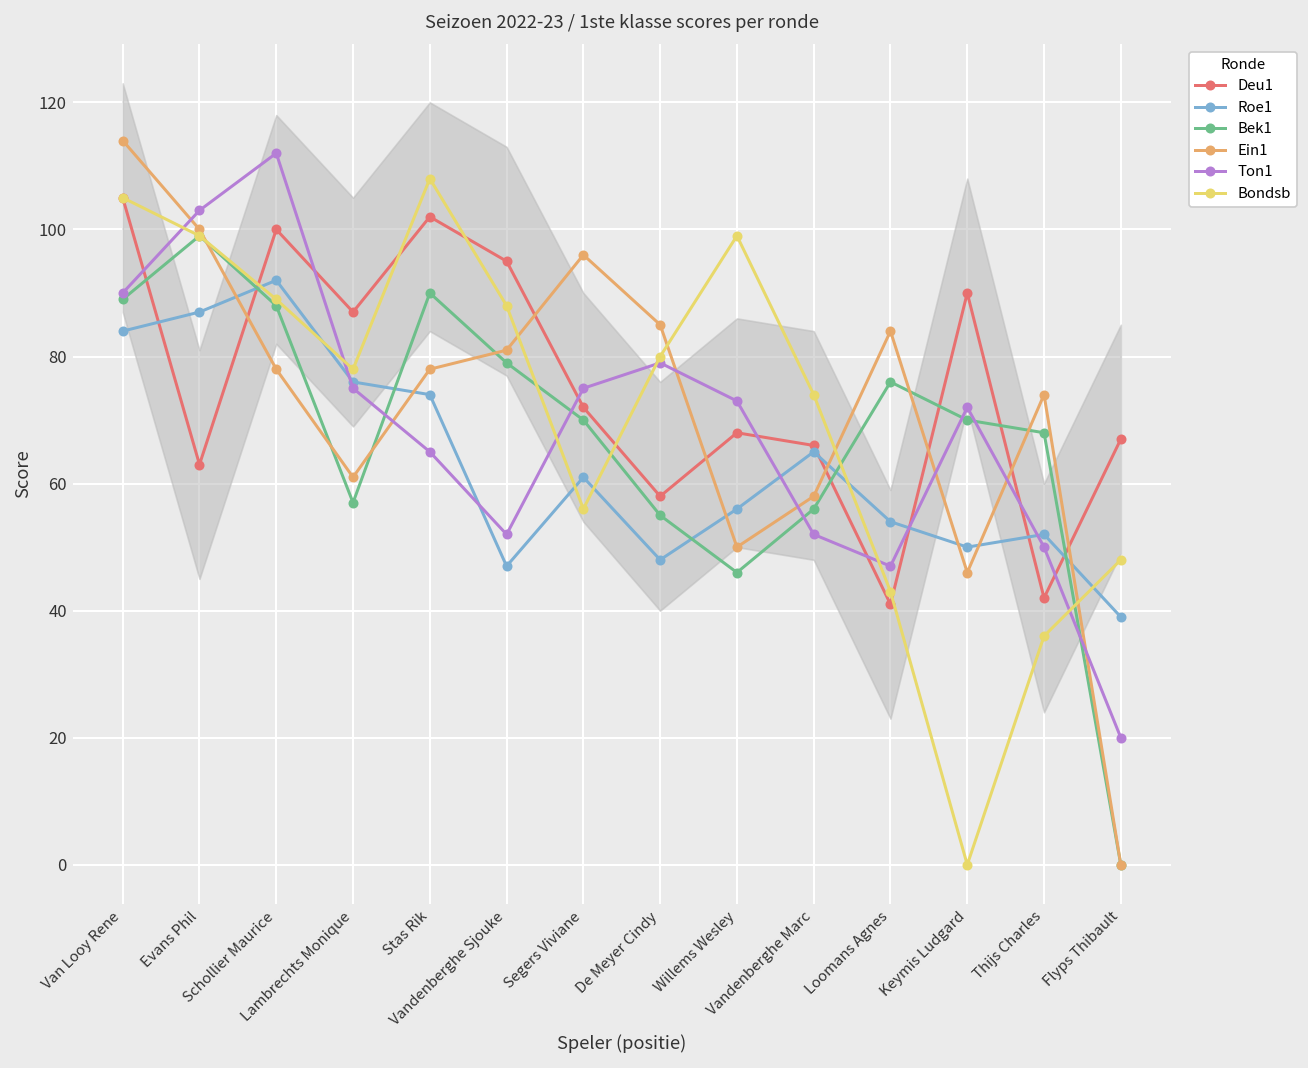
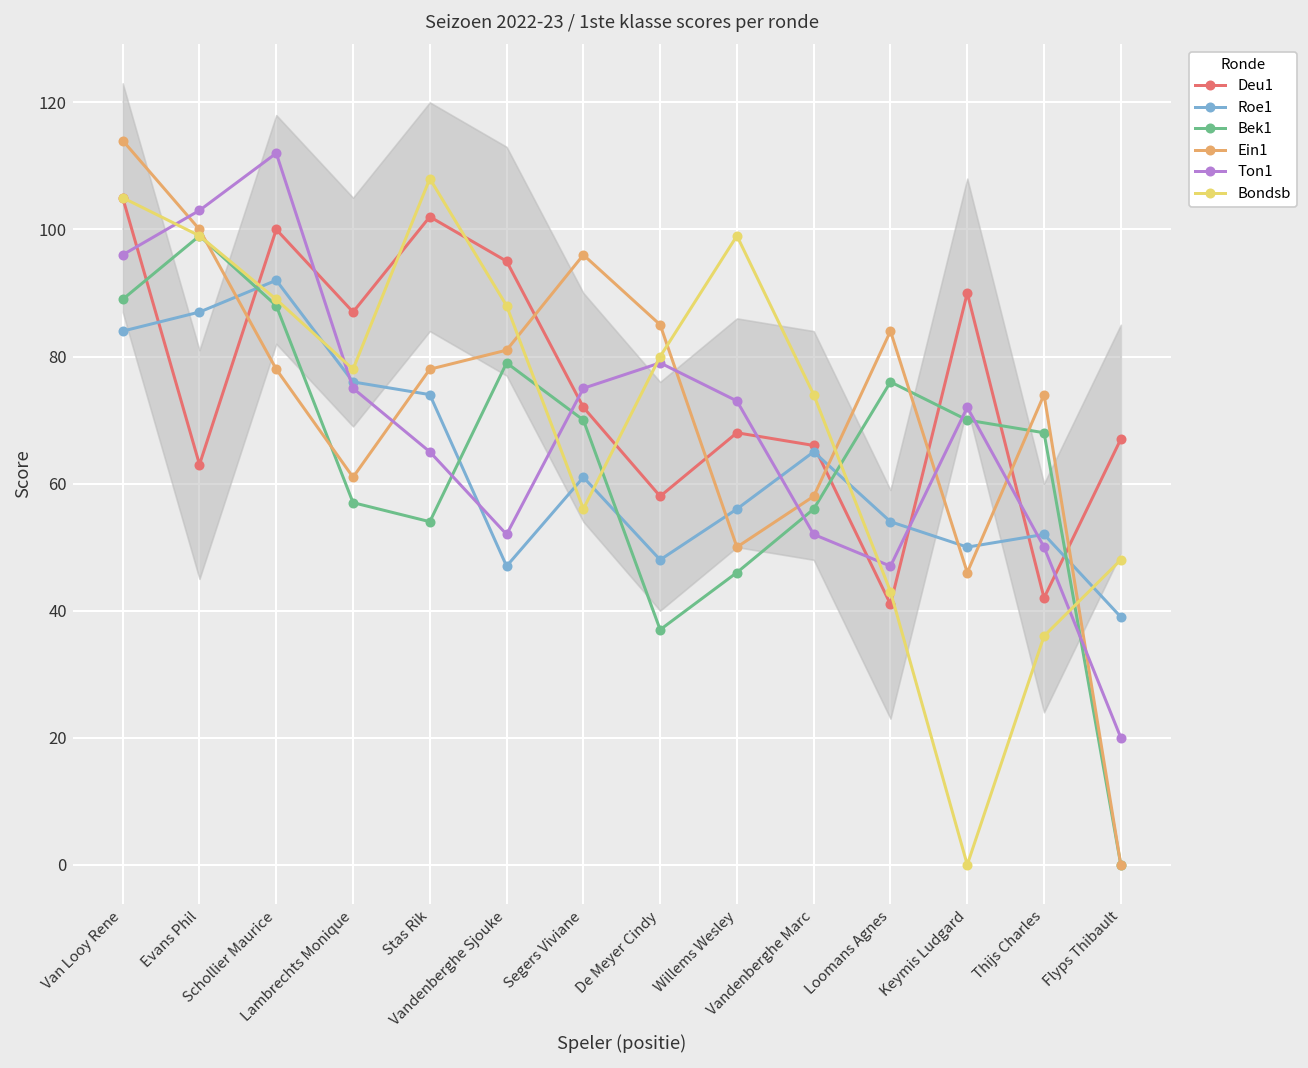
Ton1, Van Looy Rene: 90 -> 96
Bek1, Stas Rik: 90 -> 54
Bek1, De Meyer Cindy: 55 -> 37
